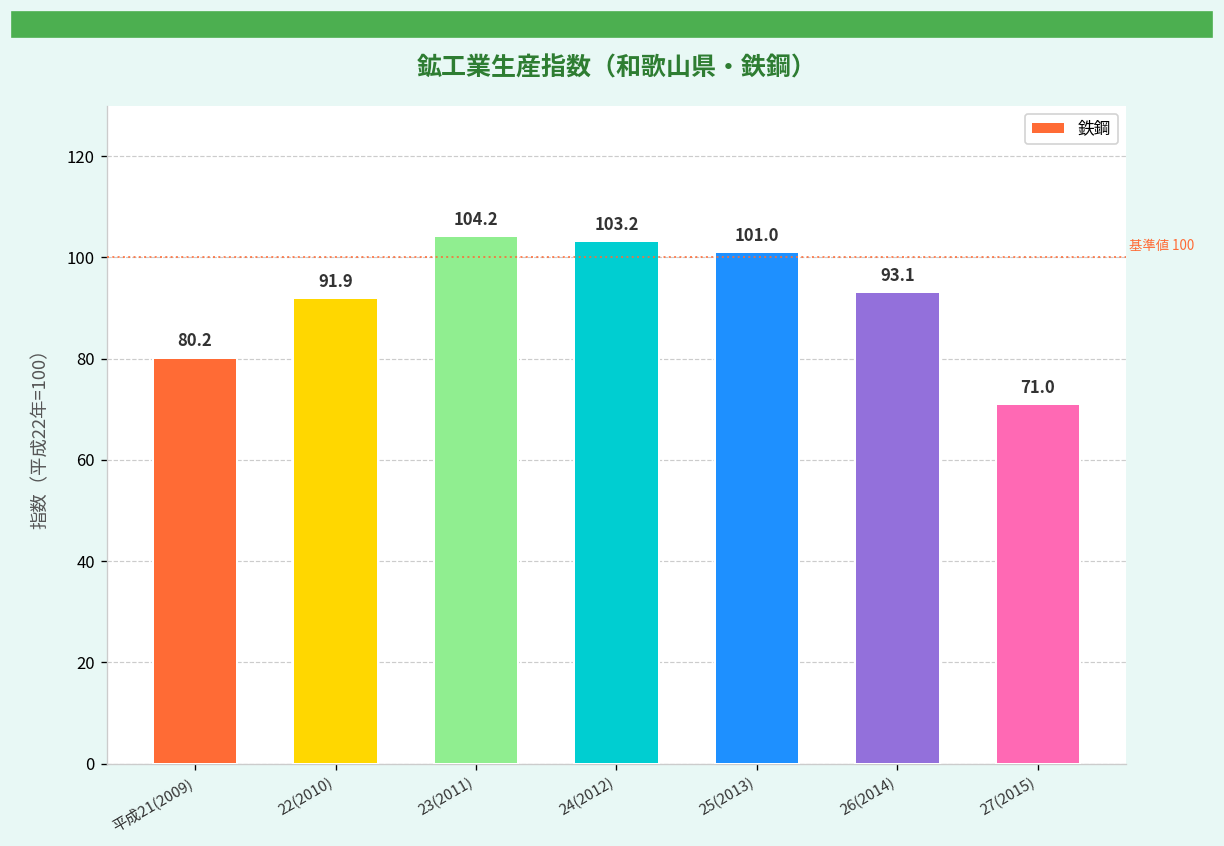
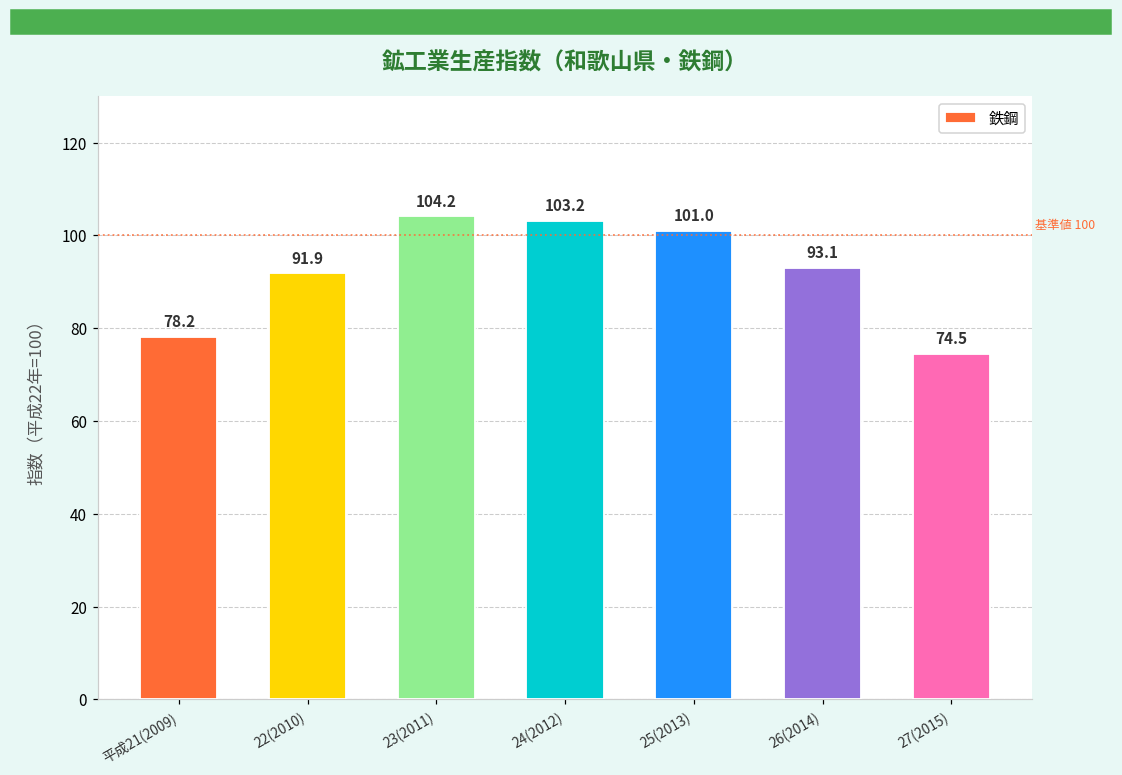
平成21(2009): 80.2 -> 78.2
27(2015): 71.0 -> 74.5
